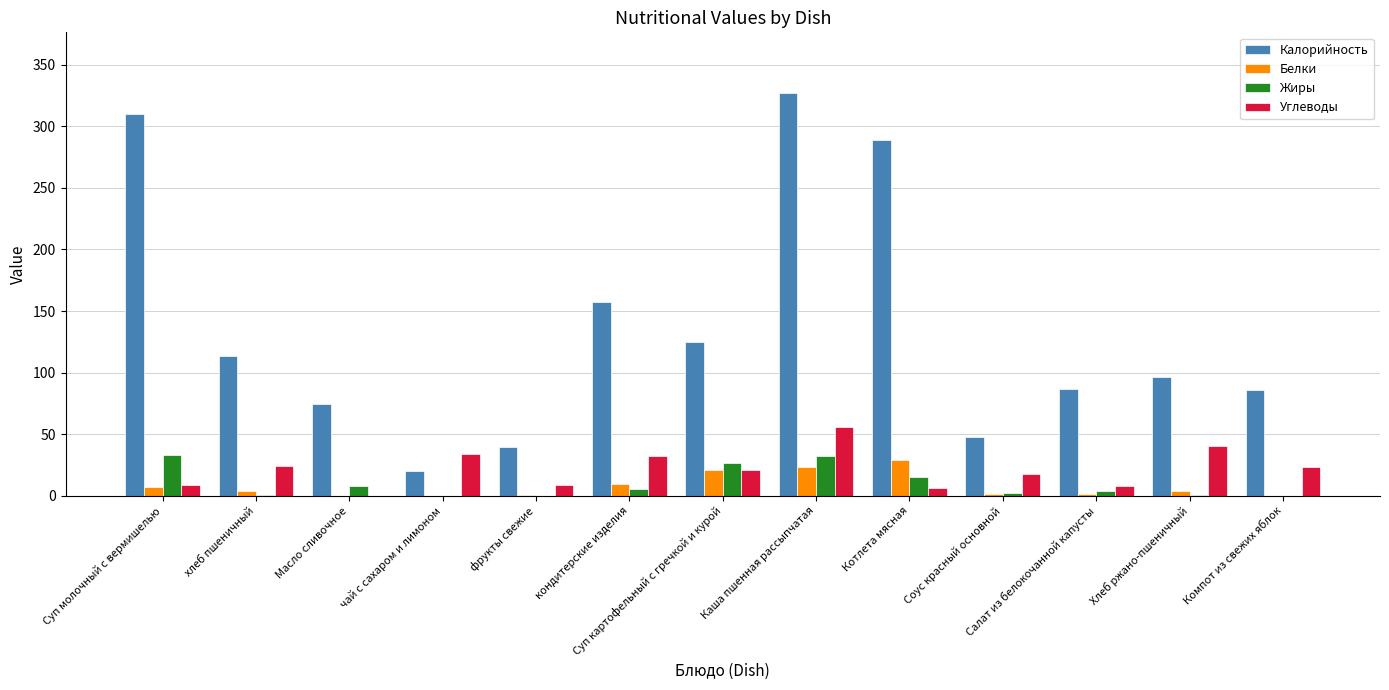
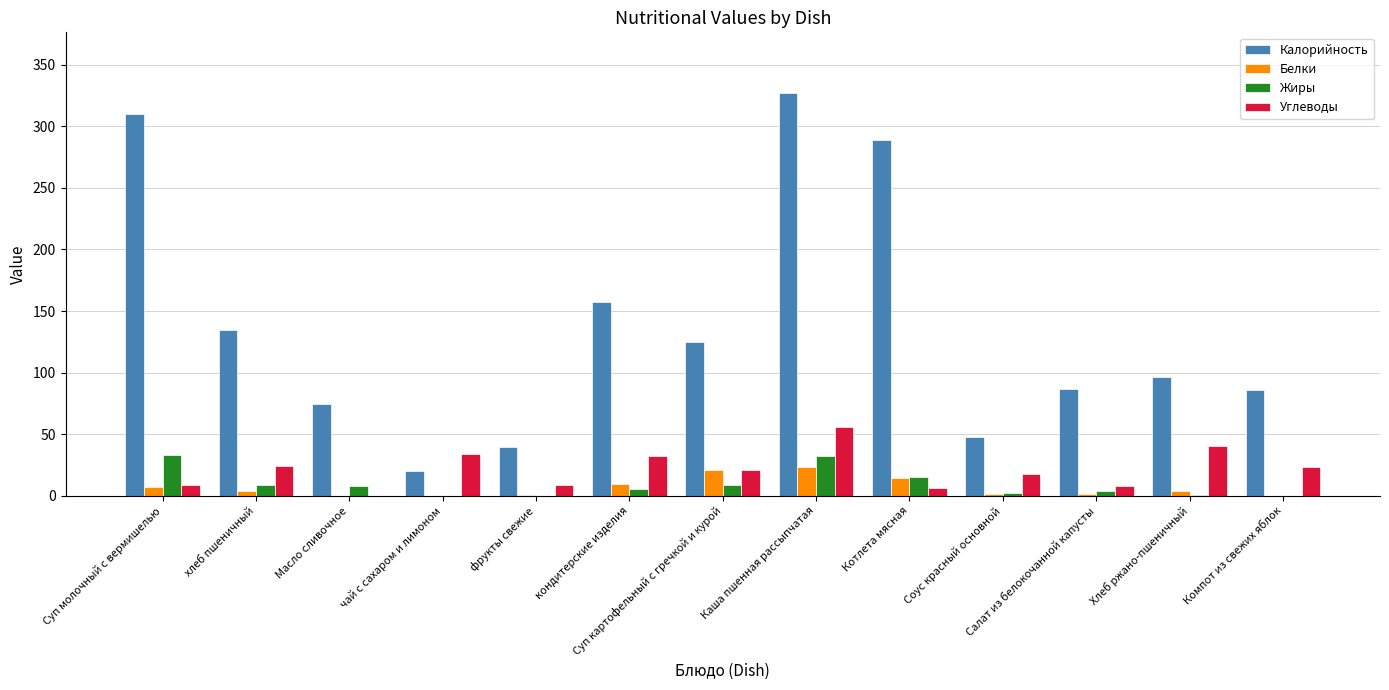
Калорийность, хлеб пшеничный: 114 -> 135
Жиры, хлеб пшеничный: 1 -> 9
Жиры, Суп картофельный с гречкой и курой: 27 -> 9
Белки, Котлета мясная: 29 -> 15
